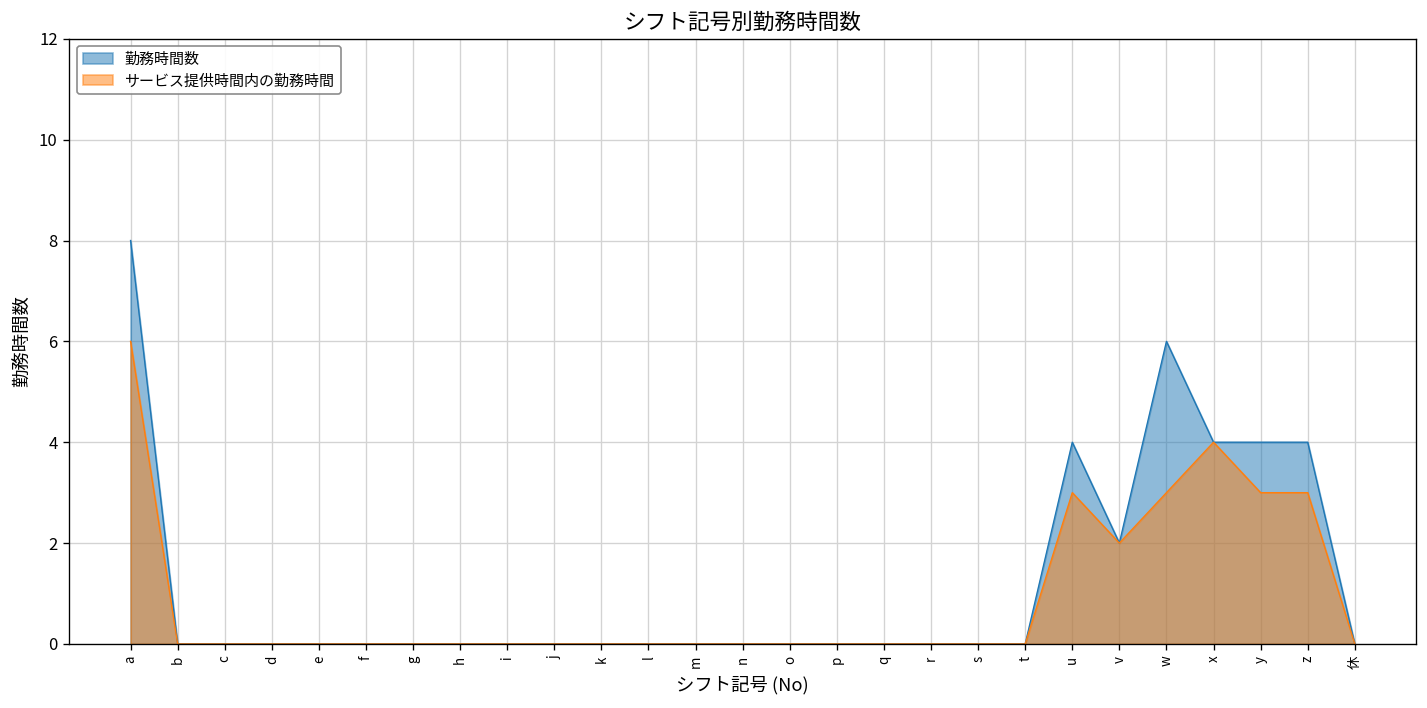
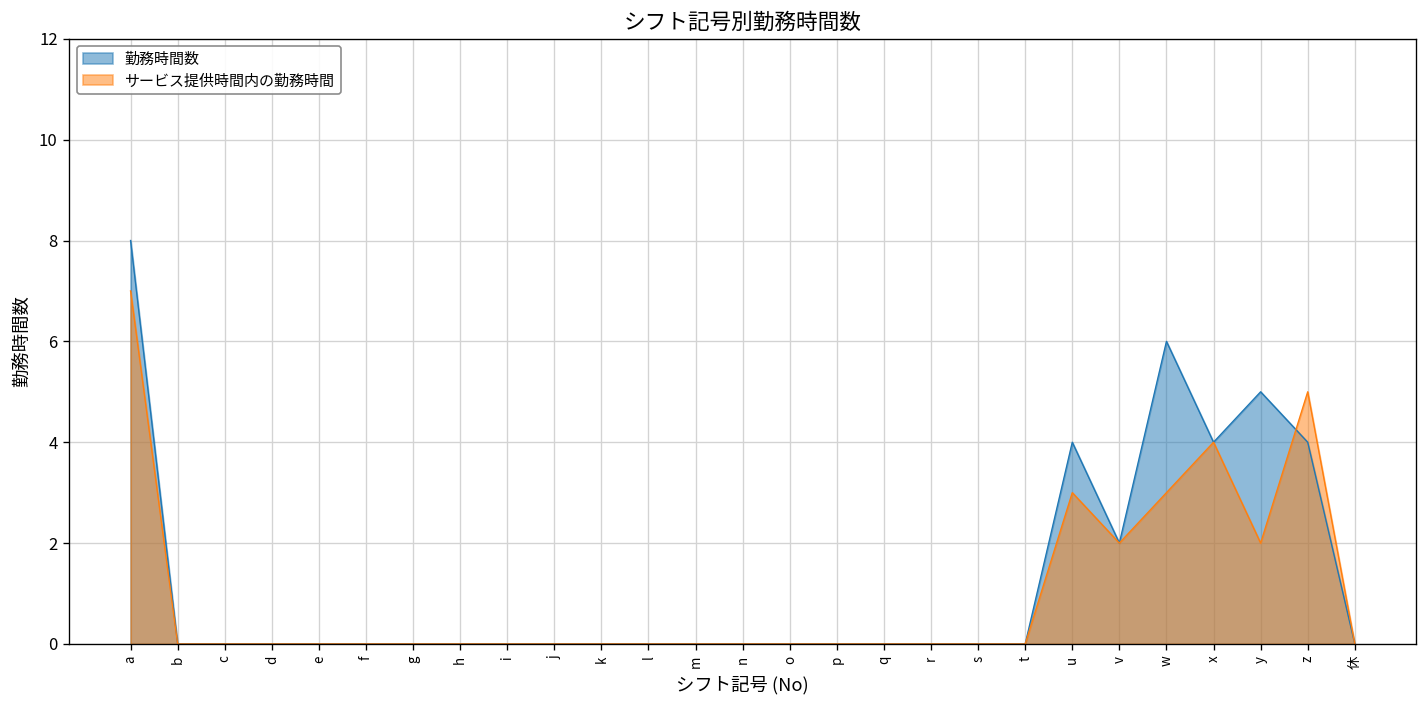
サービス提供時間内の勤務時間, a: 6 -> 7
勤務時間数, y: 4 -> 5
サービス提供時間内の勤務時間, y: 3 -> 2
サービス提供時間内の勤務時間, z: 3 -> 5
